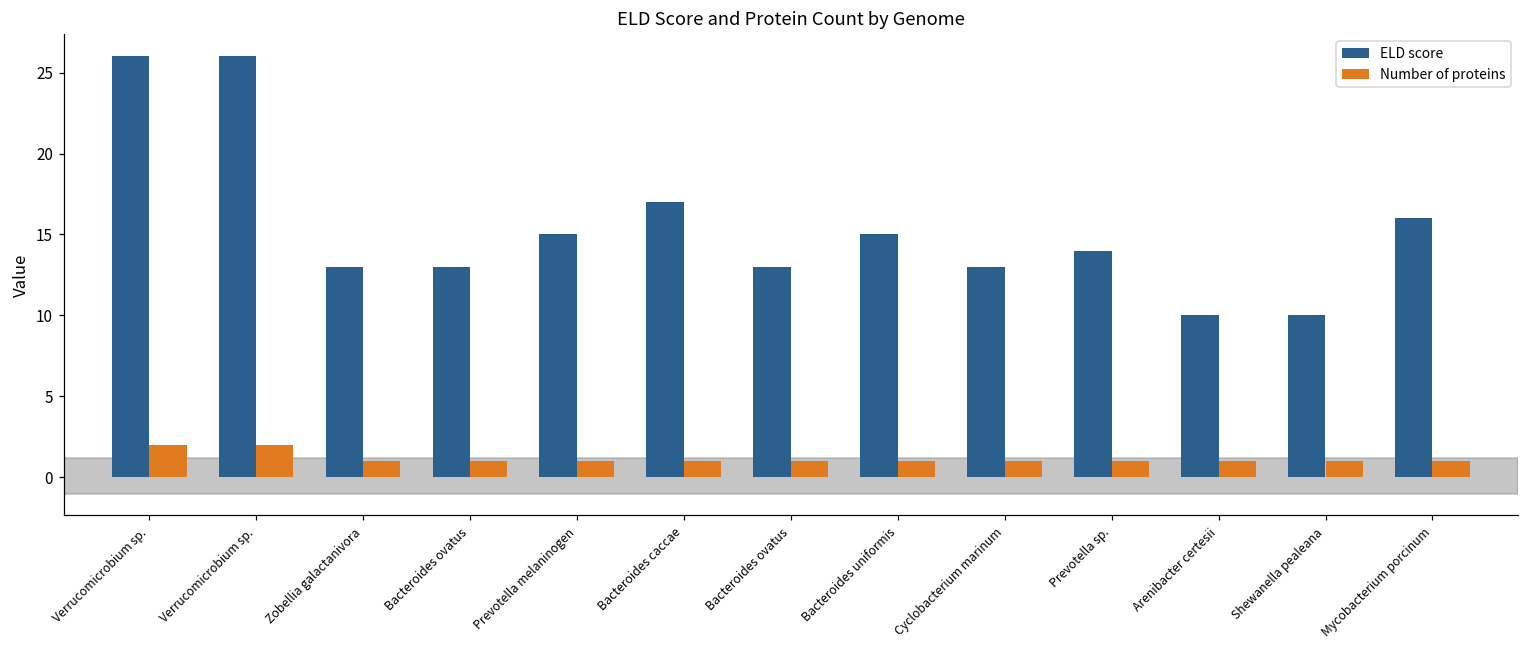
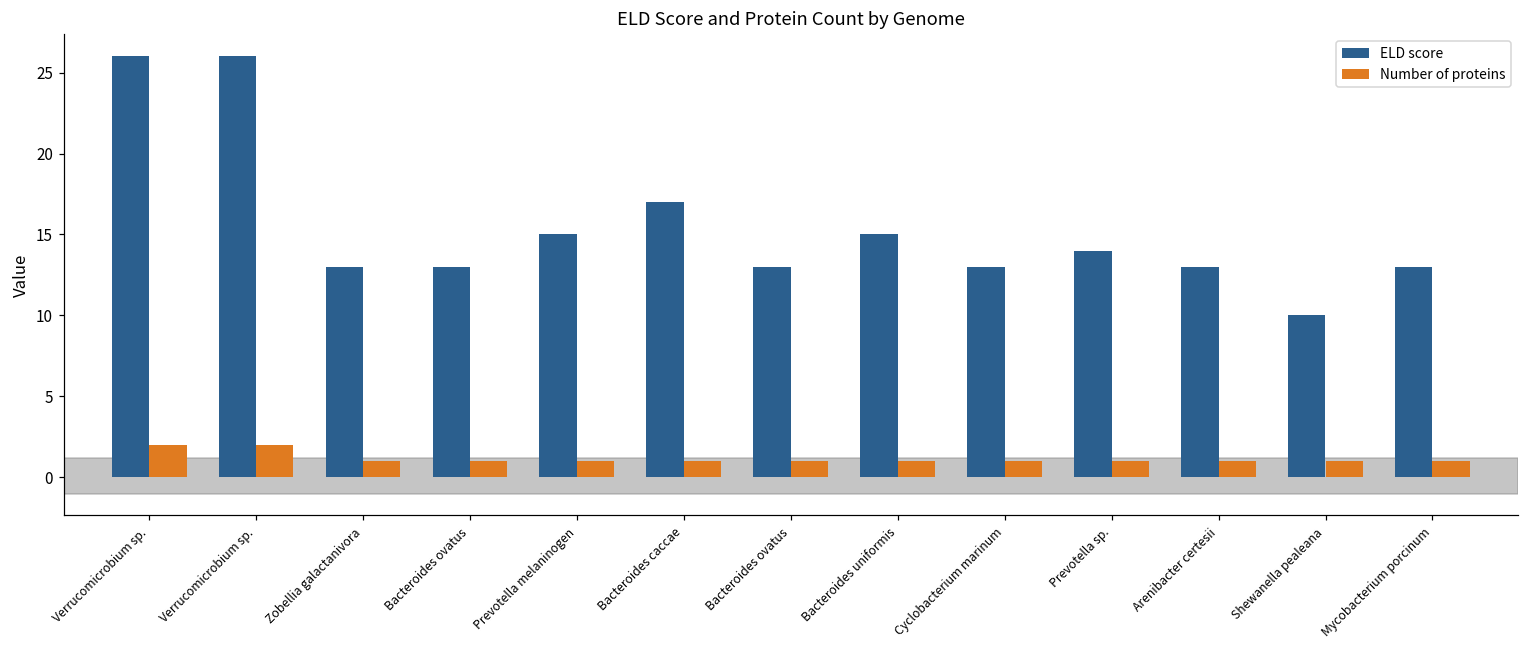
ELD score, Arenibacter certesii: 10 -> 13
ELD score, Mycobacterium porcinum: 16 -> 13
